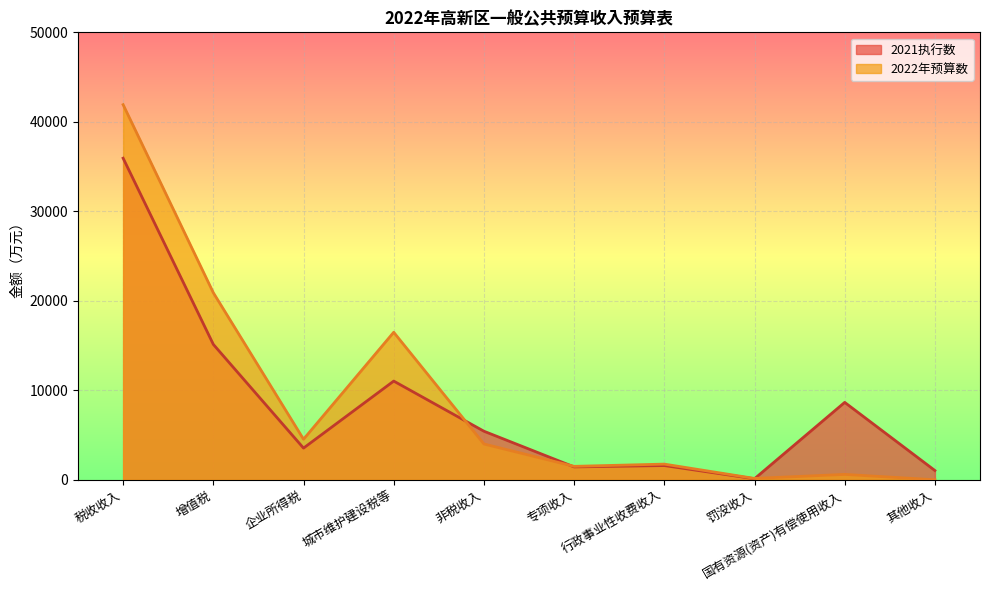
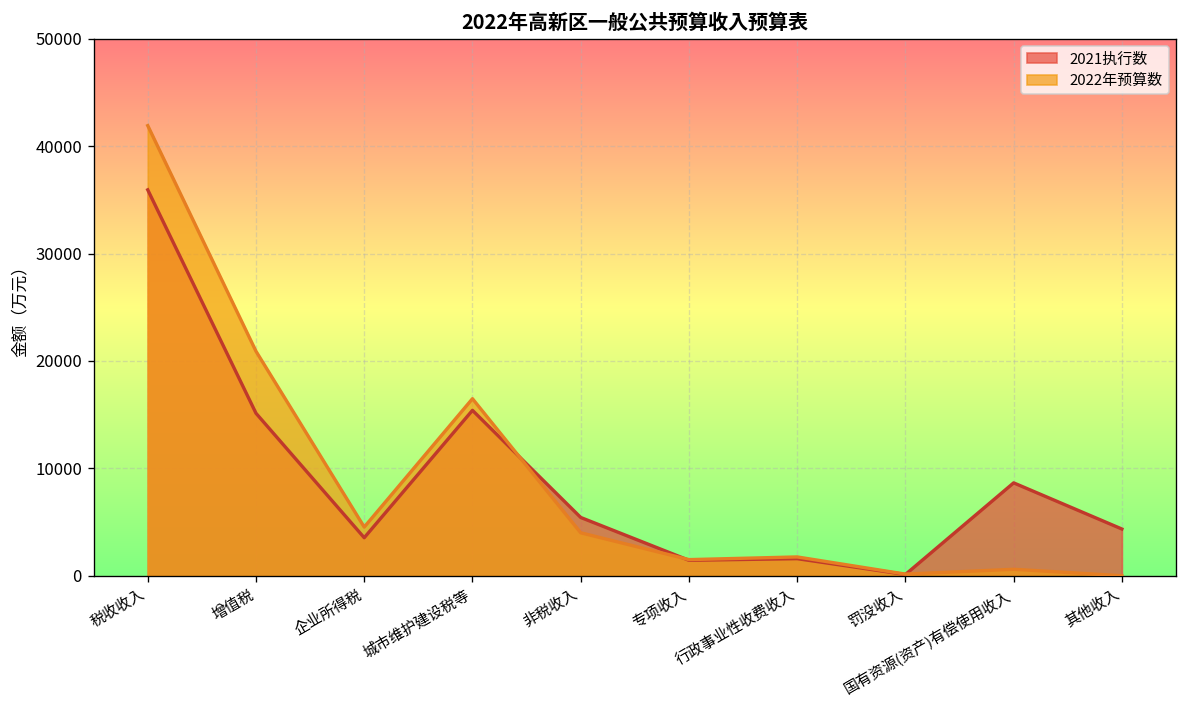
2021执行数, 城市维护建设税等: 11000 -> 15000
2021执行数, 其他收入: 1000 -> 4000
